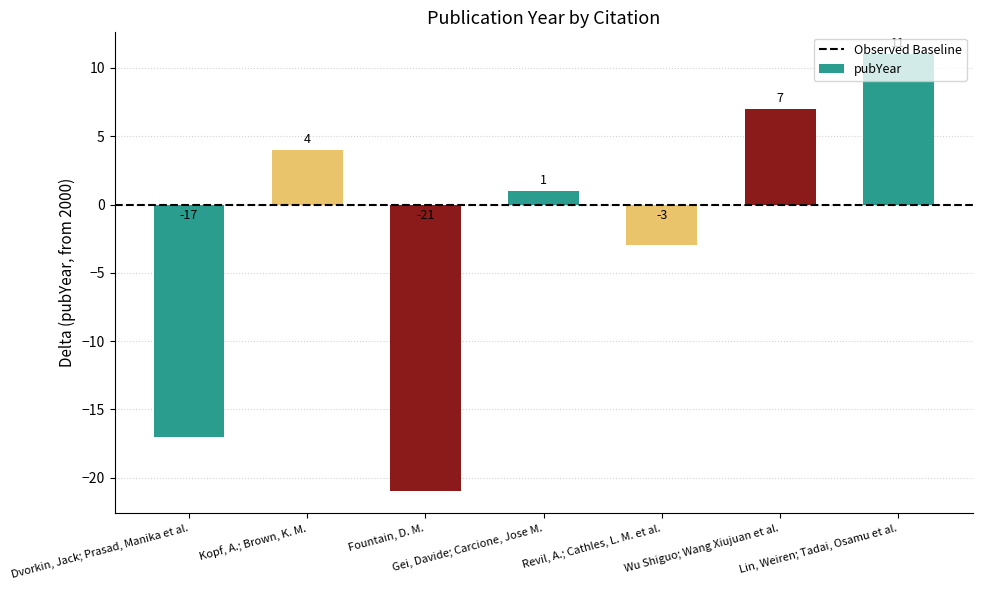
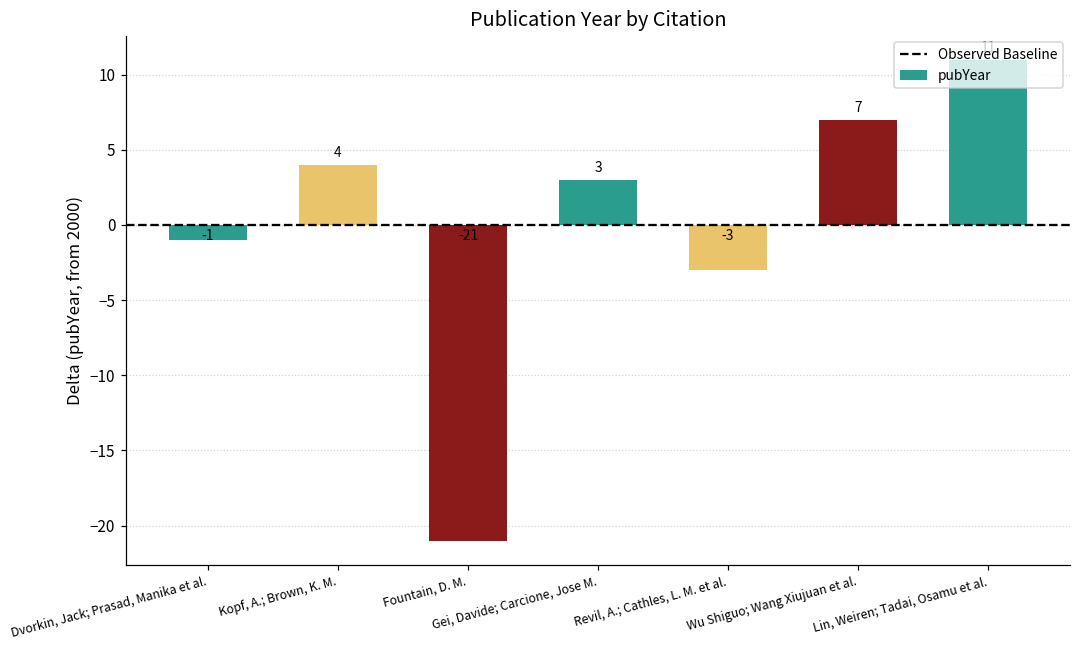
Dvorkin, Jack; Prasad, Manika et al.: -17 -> -1
Gei, Davide; Carcione, Jose M.: 1 -> 3
